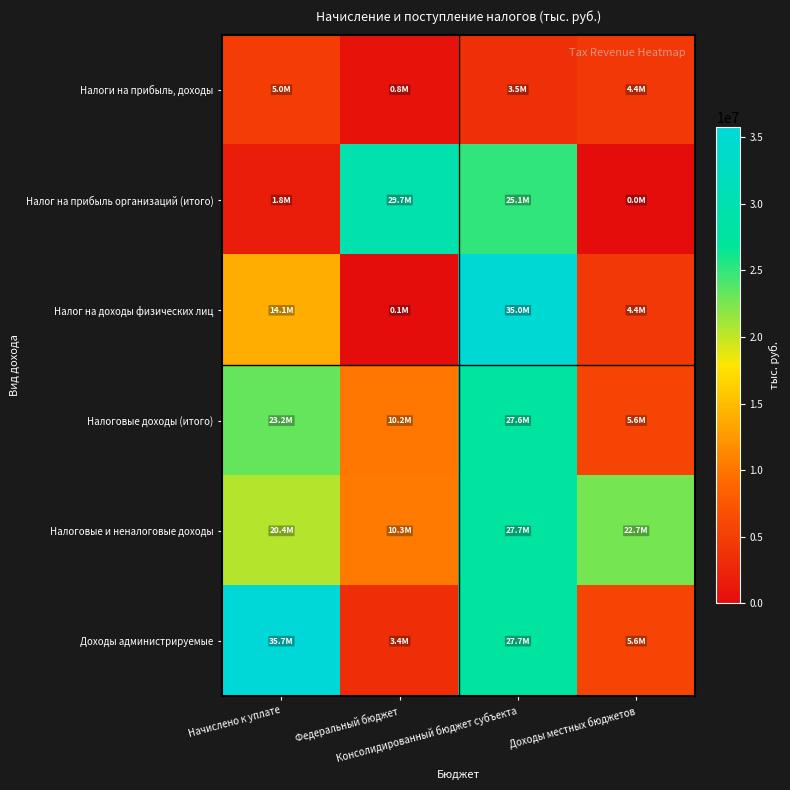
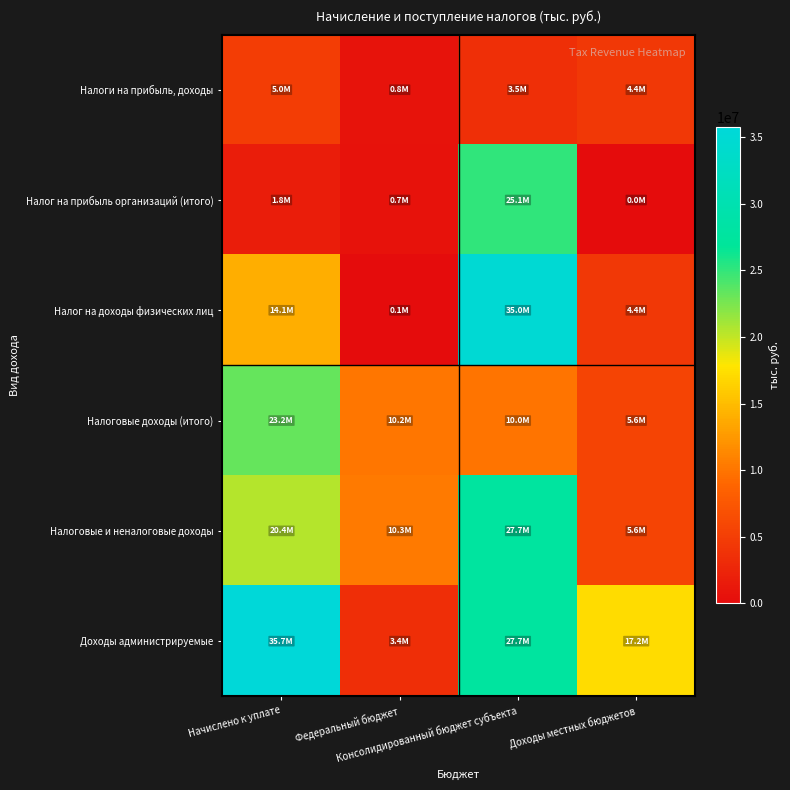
Налог на прибыль организаций (итого), Федеральный бюджет: 29.7M -> 0.7M
Налоговые доходы (итого), Консолидированный бюджет субъекта: 27.6M -> 10.0M
Налоговые и неналоговые доходы, Доходы местных бюджетов: 22.7M -> 5.6M
Доходы администрируемые, Доходы местных бюджетов: 5.6M -> 17.2M
